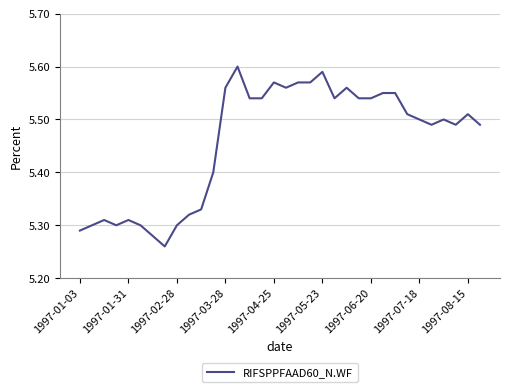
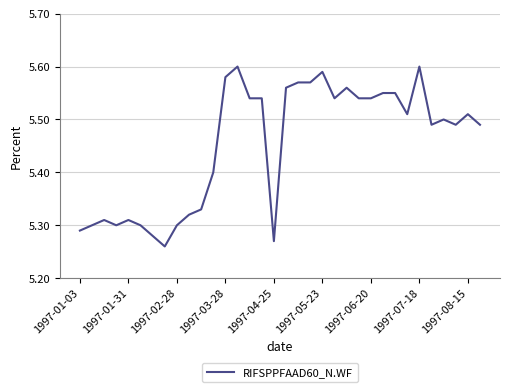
1997-03-28: 5.56 -> 5.58
1997-04-25: 5.57 -> 5.27
1997-07-18: 5.5 -> 5.6
